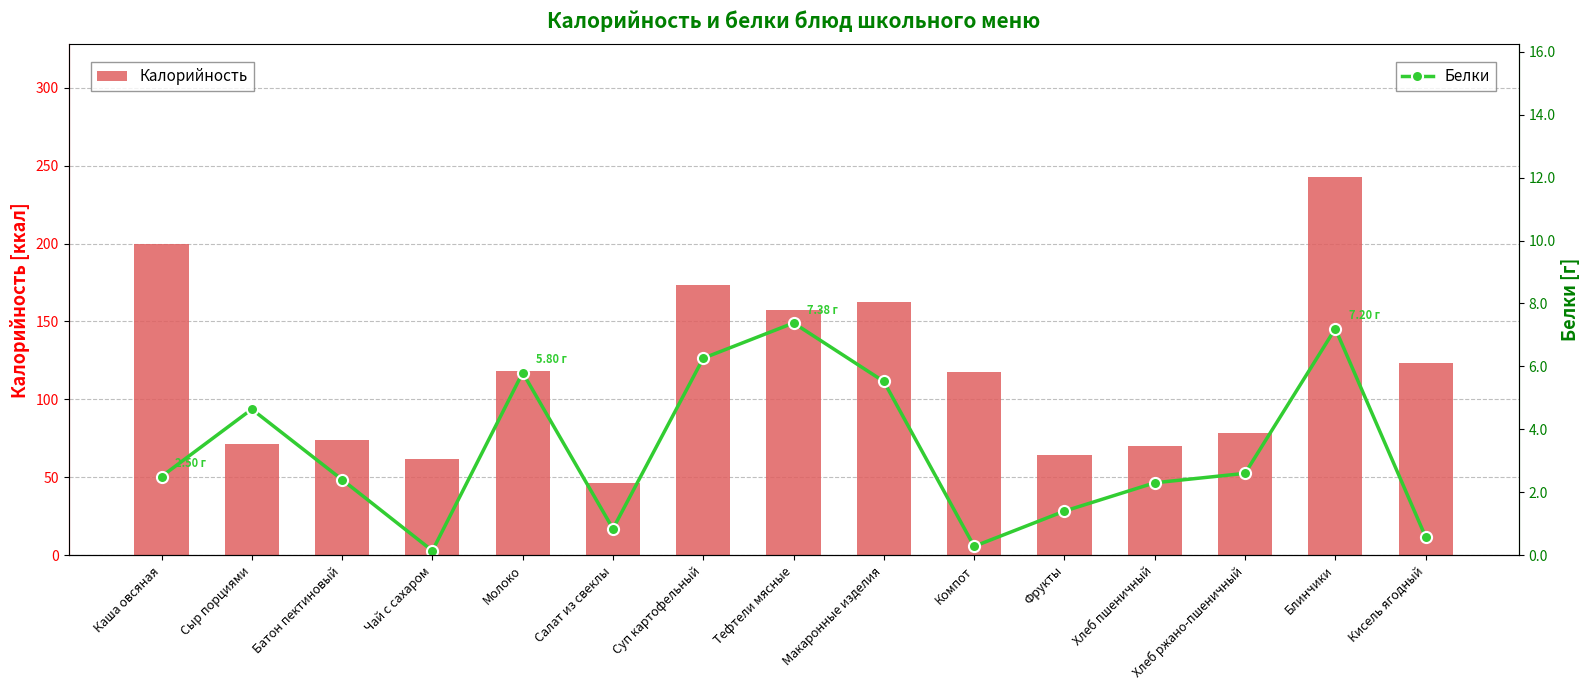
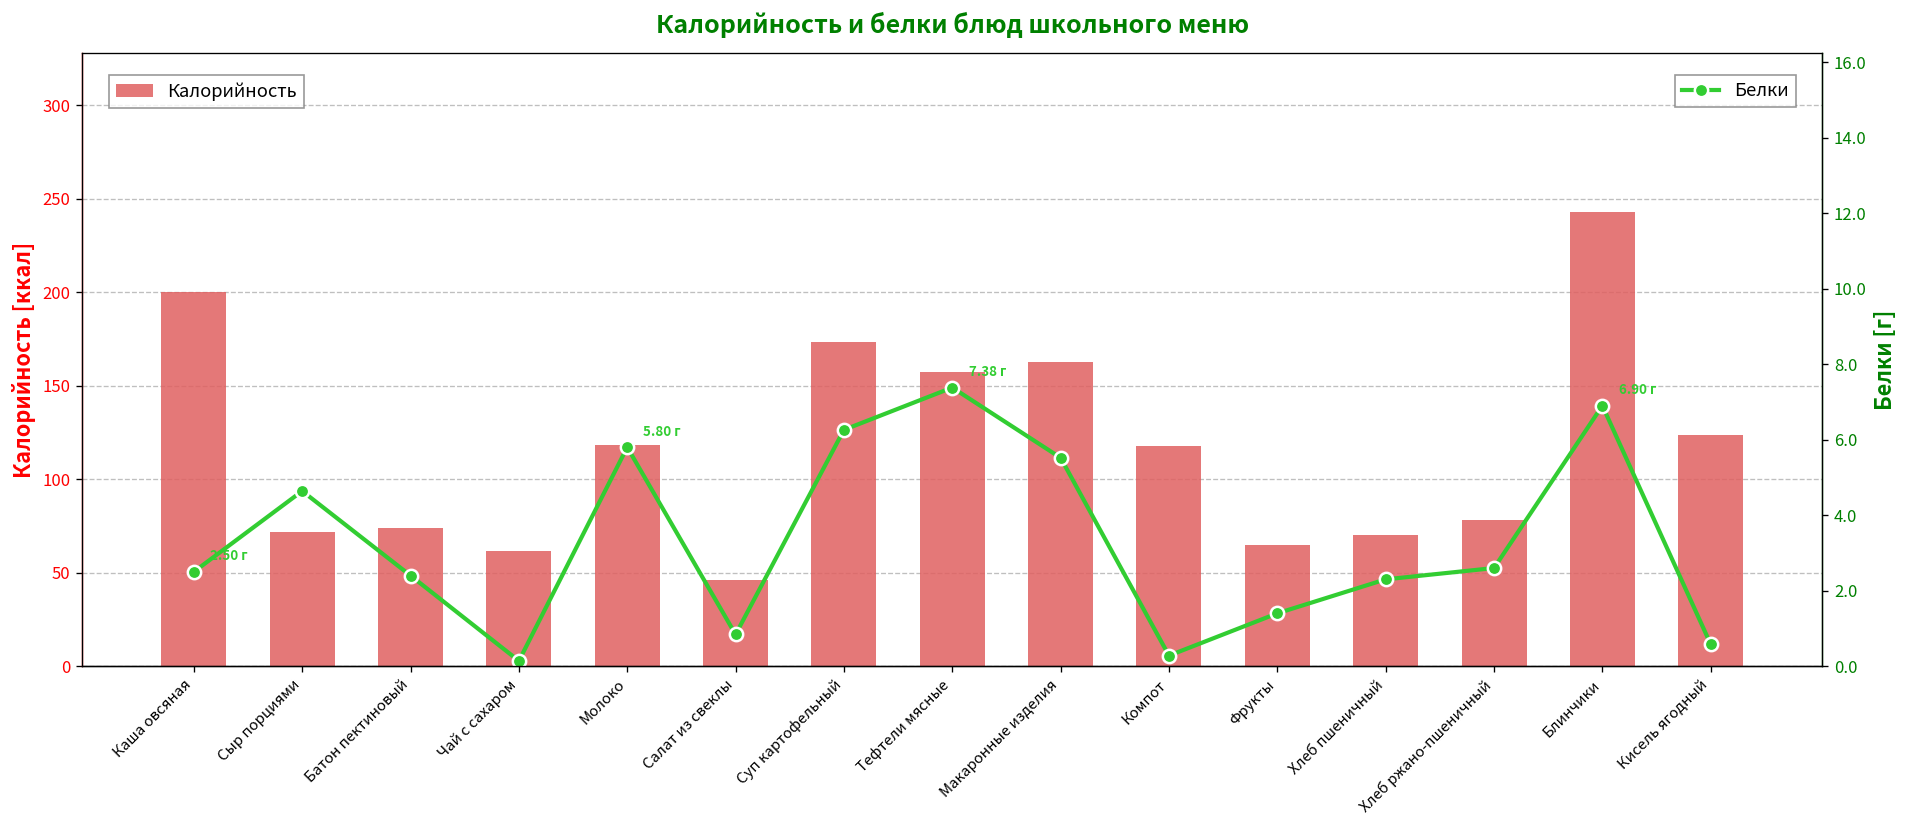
Белки, Блинчики: 7.20 -> 6.90
